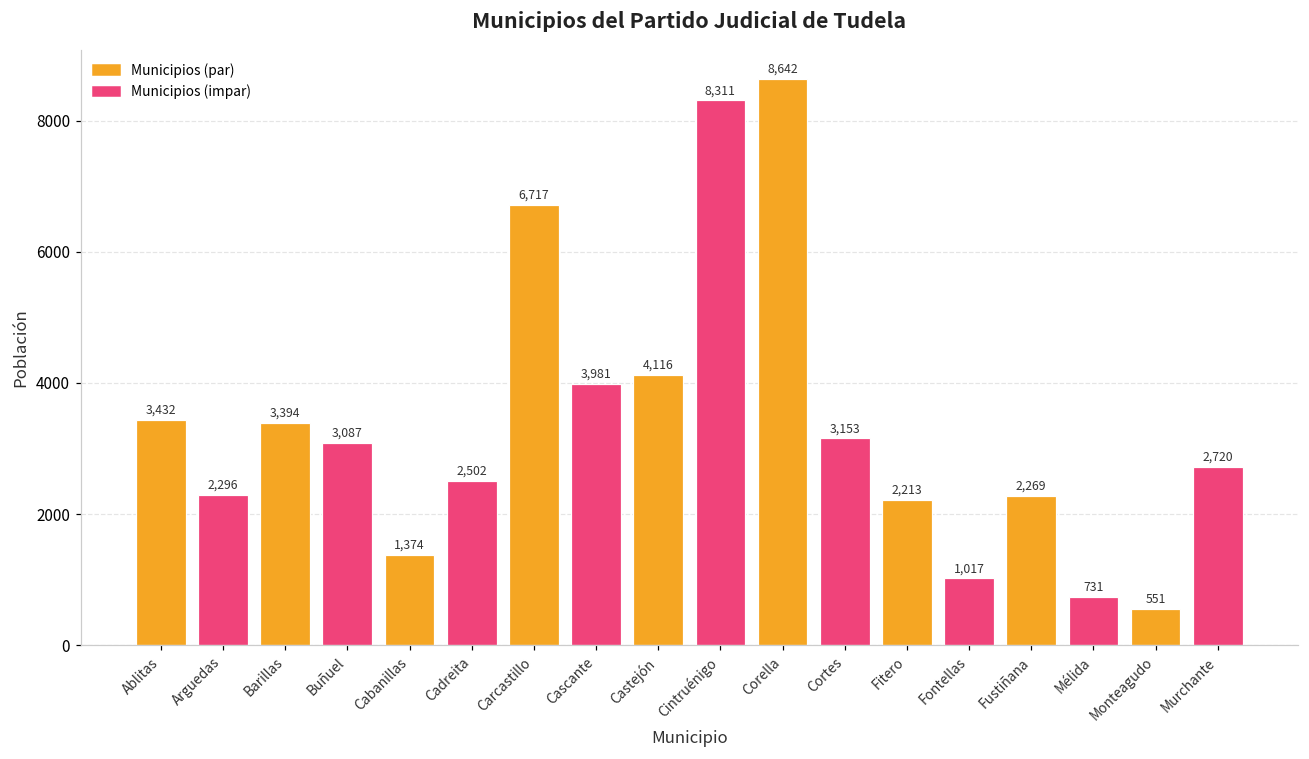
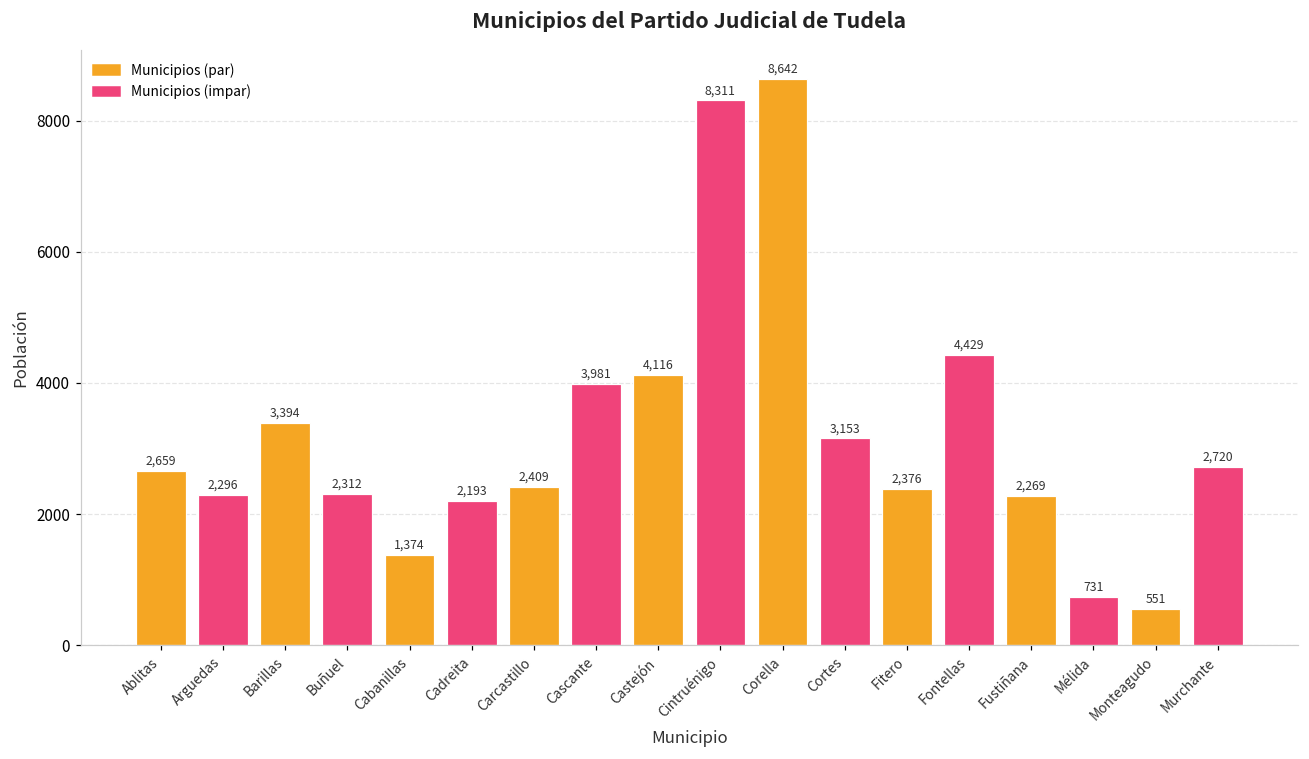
Ablitas: 3,432 -> 2,659
Buñuel: 3,087 -> 2,312
Cadreita: 2,502 -> 2,193
Carcastillo: 6,717 -> 2,409
Fitero: 2,213 -> 2,376
Fontellas: 1,017 -> 4,429
